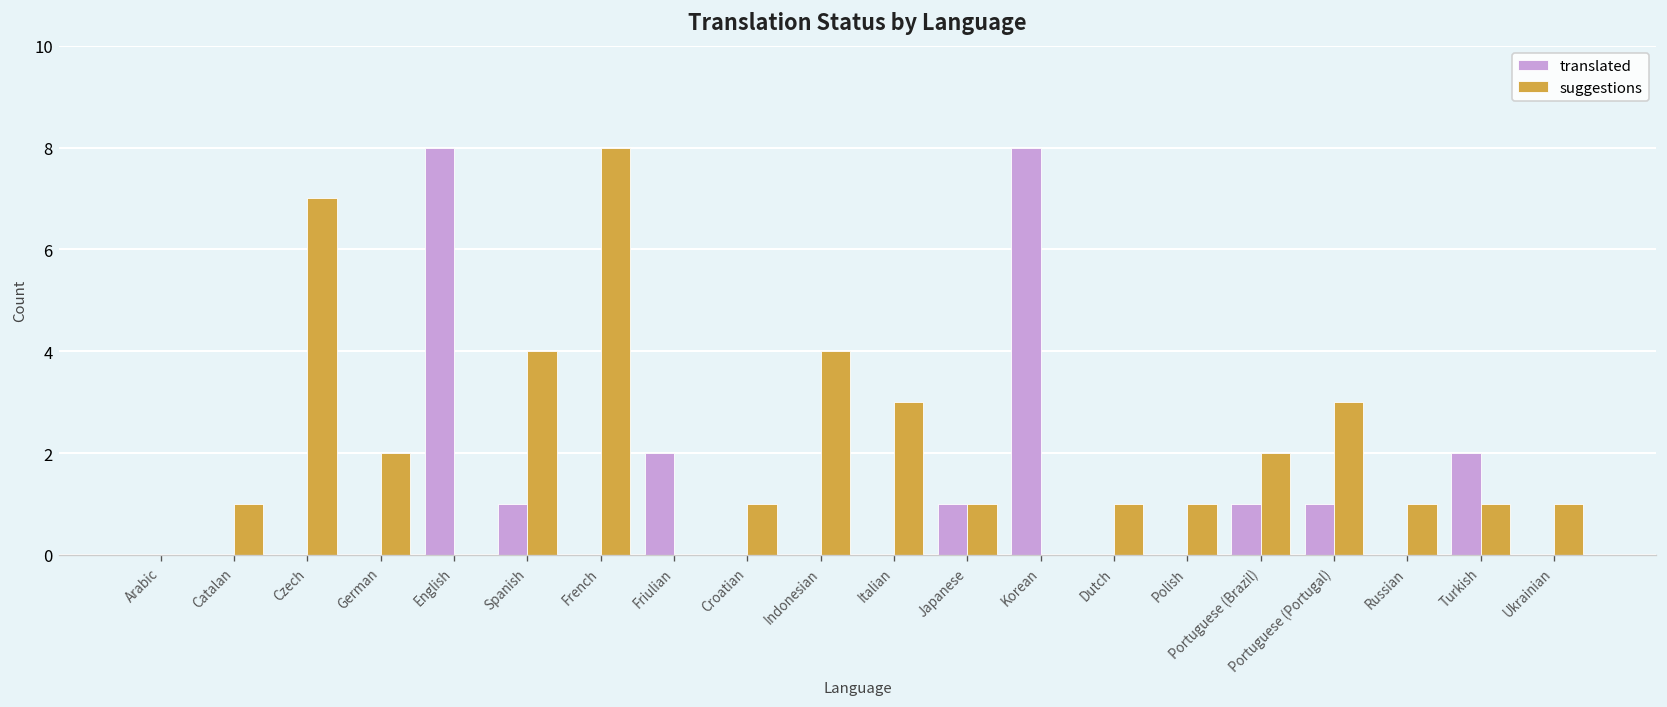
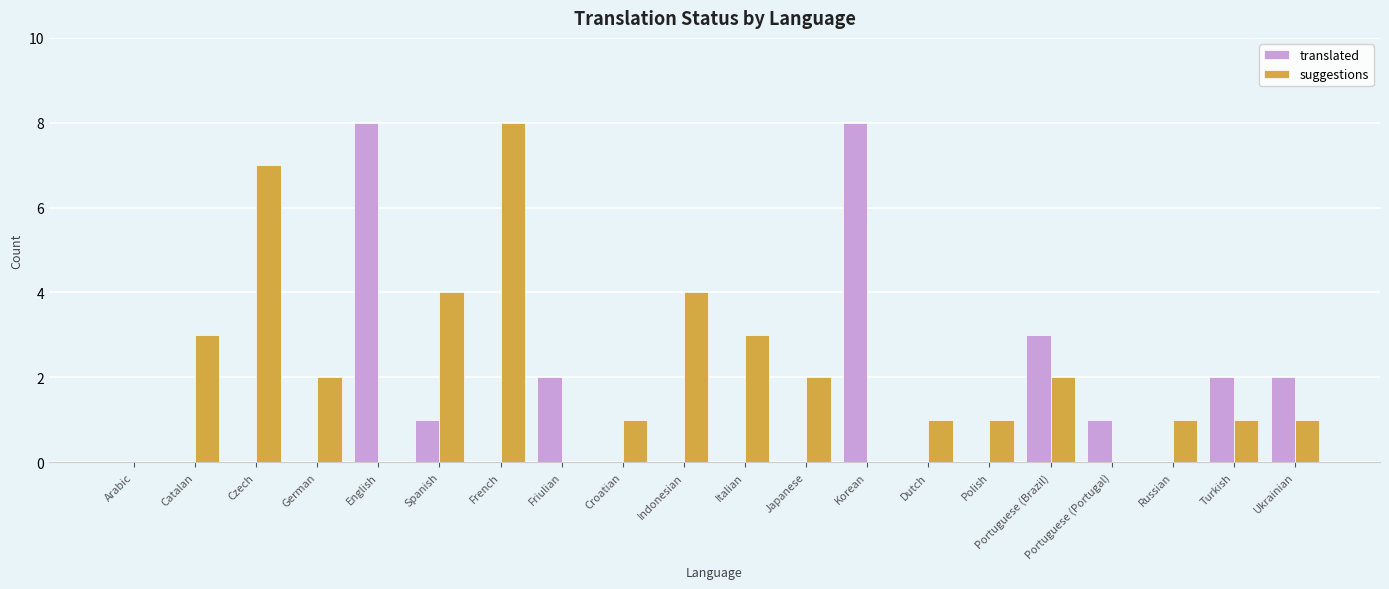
suggestions, Catalan: 1 -> 3
translated, Japanese: 1 -> 0
suggestions, Japanese: 1 -> 2
translated, Portuguese (Brazil): 1 -> 3
suggestions, Portuguese (Portugal): 3 -> 0
translated, Ukrainian: 0 -> 2
